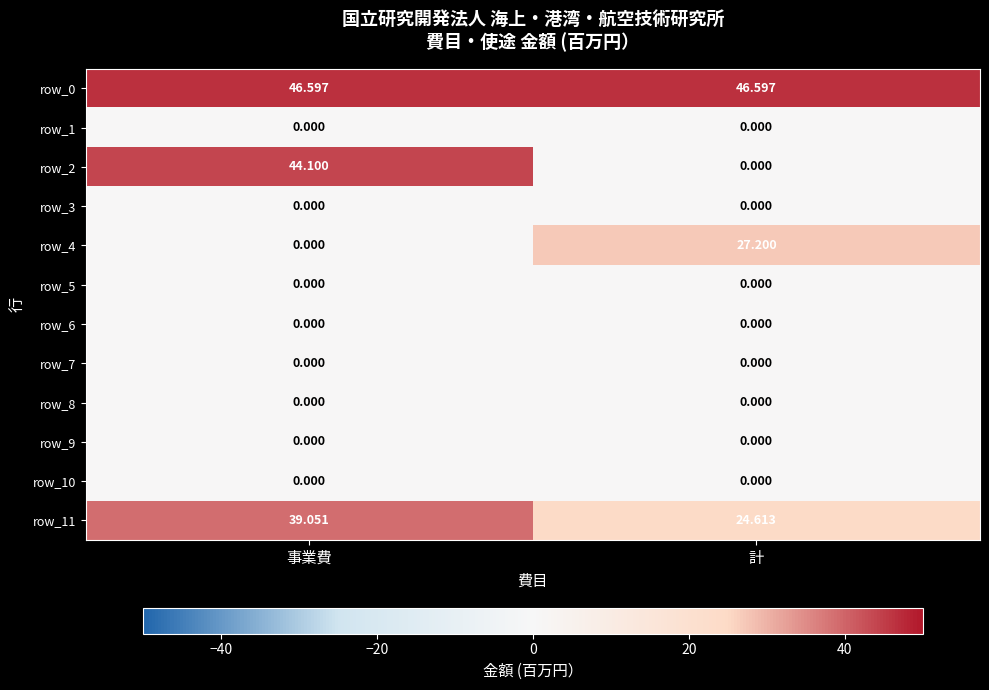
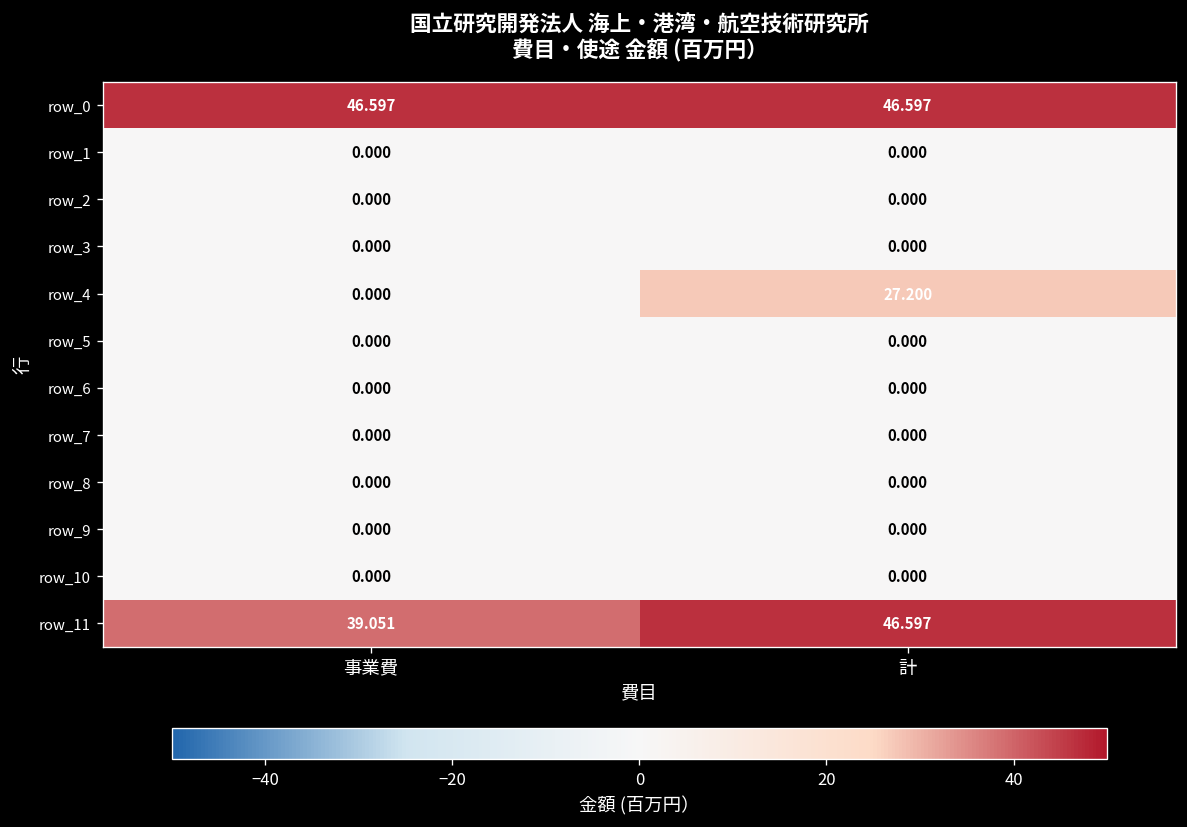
row_2, 事業費: 44.100 -> 0.000
row_11, 計: 24.613 -> 46.597
